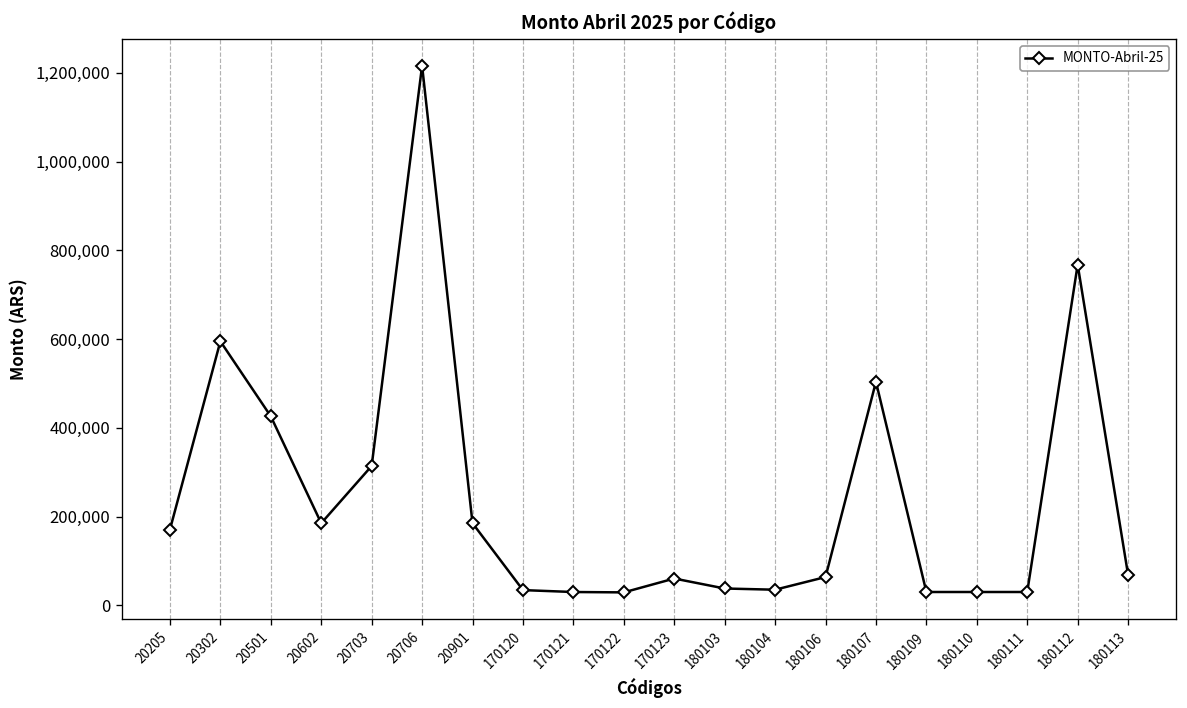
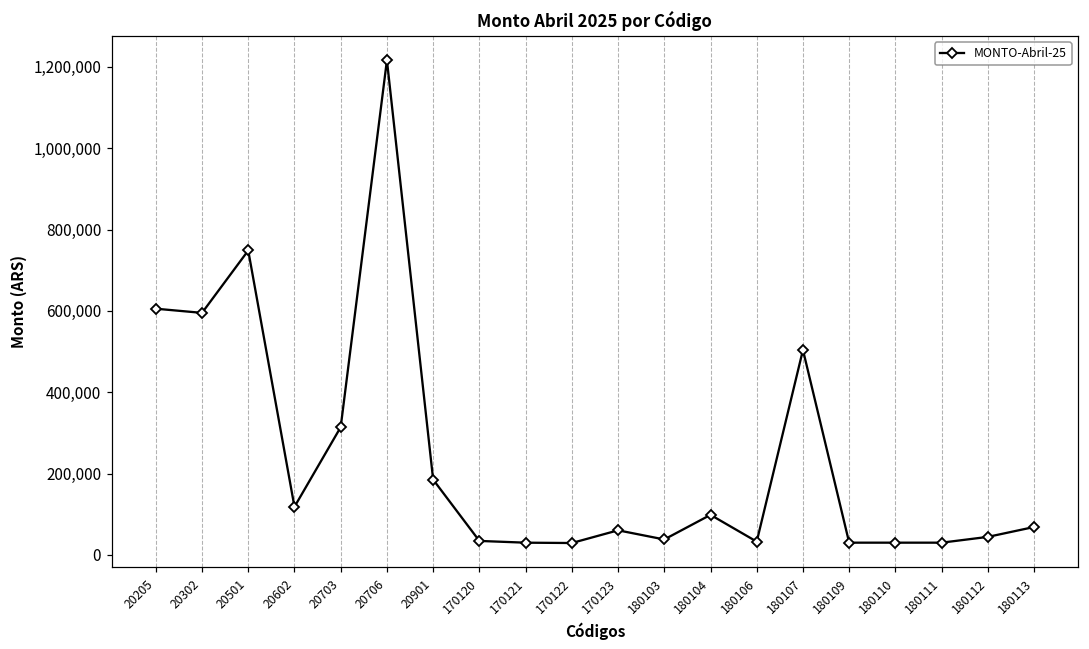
20205: 170,000 -> 610,000
20501: 430,000 -> 750,000
20602: 190,000 -> 120,000
180104: 40,000 -> 100,000
180106: 60,000 -> 30,000
180112: 770,000 -> 40,000
